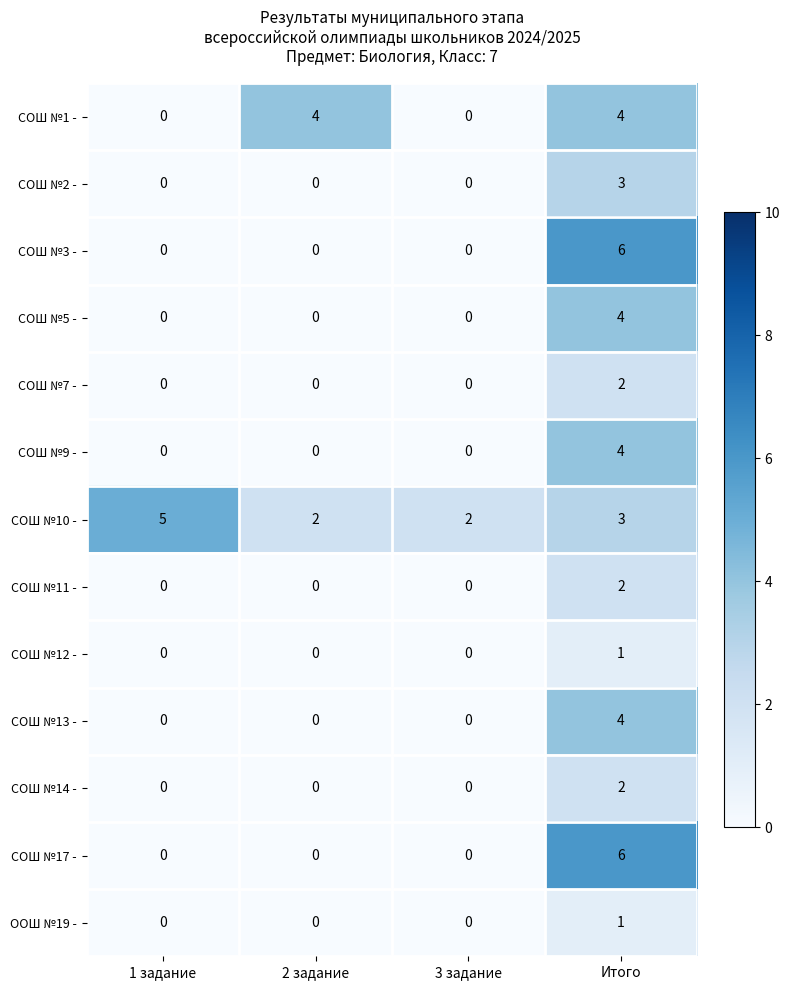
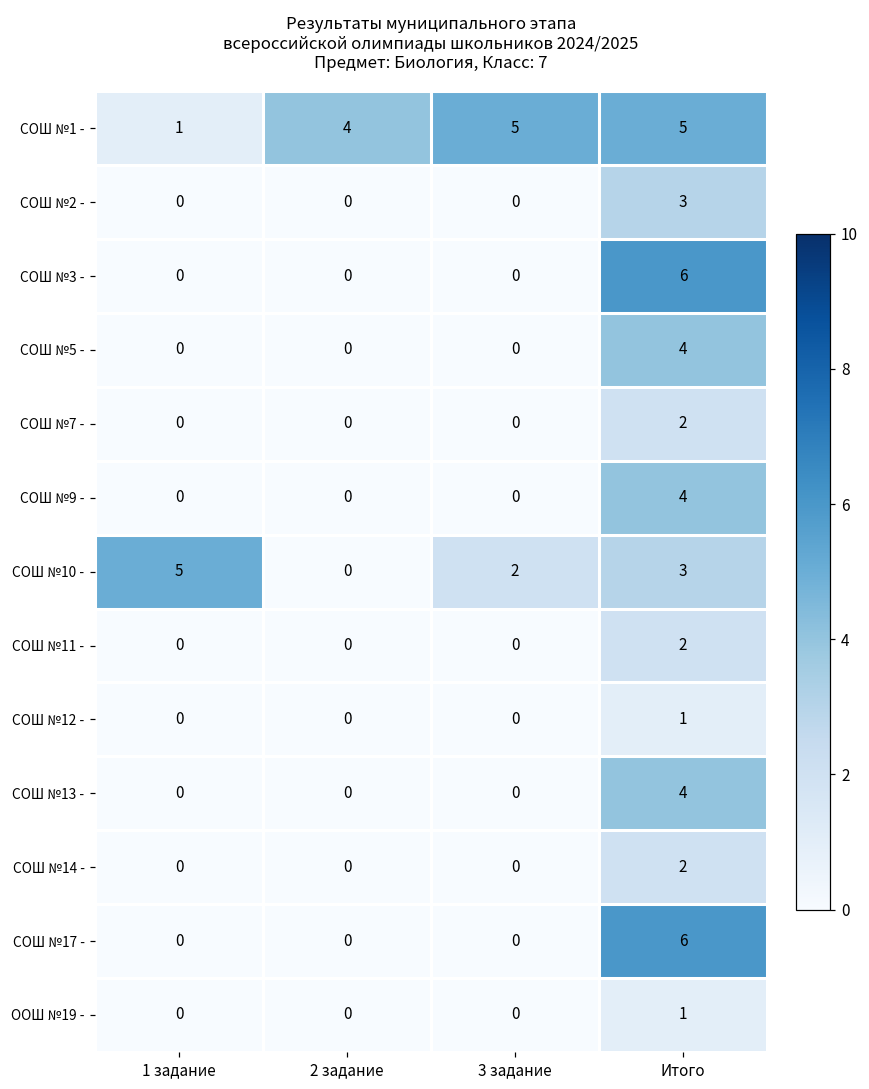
СОШ №1 -, 1 задание: 0 -> 1
СОШ №1 -, 3 задание: 0 -> 5
СОШ №1 -, Итого: 4 -> 5
СОШ №10 -, 2 задание: 2 -> 0
